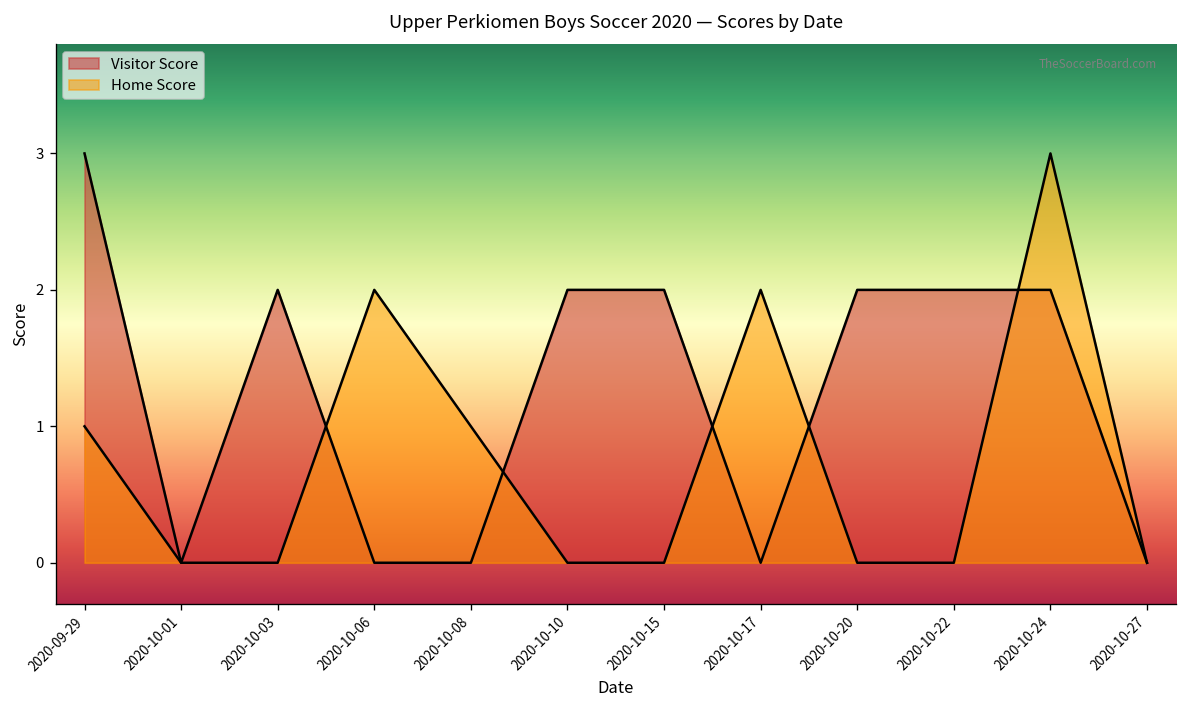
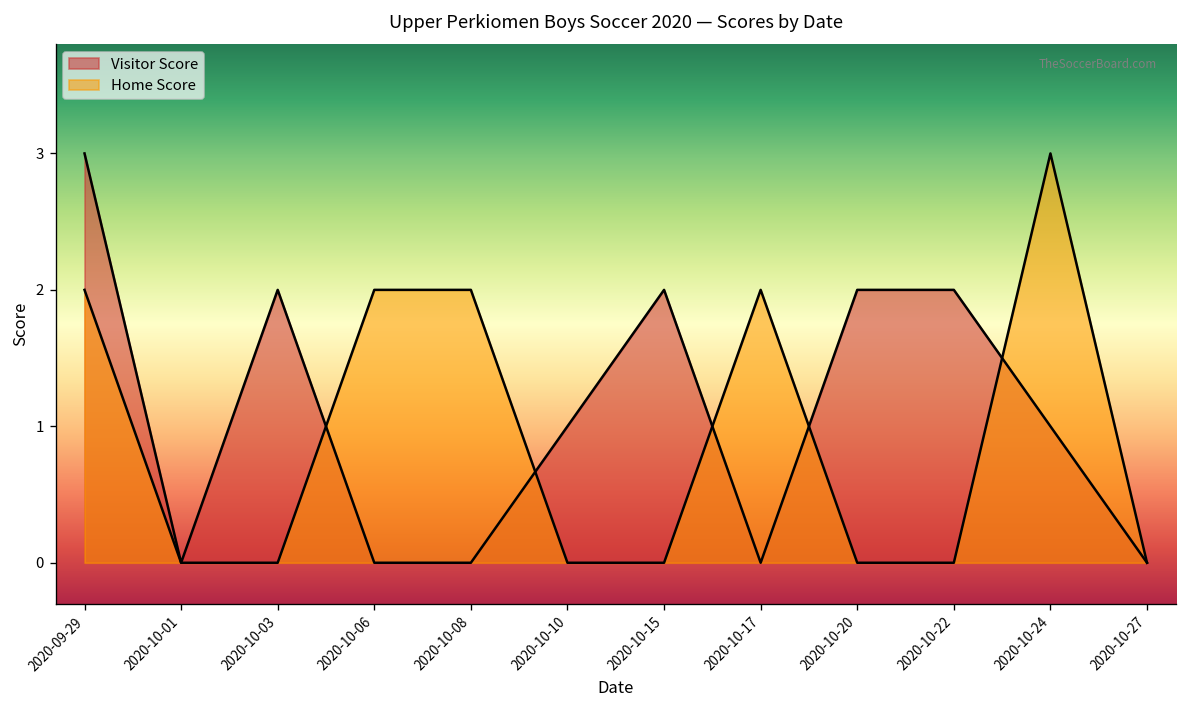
Home Score, 2020-09-29: 1 -> 2
Home Score, 2020-10-08: 1 -> 2
Visitor Score, 2020-10-10: 2 -> 1
Visitor Score, 2020-10-24: 2 -> 1
